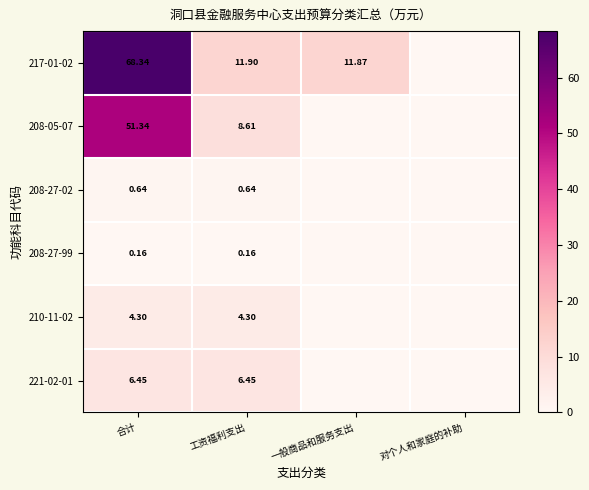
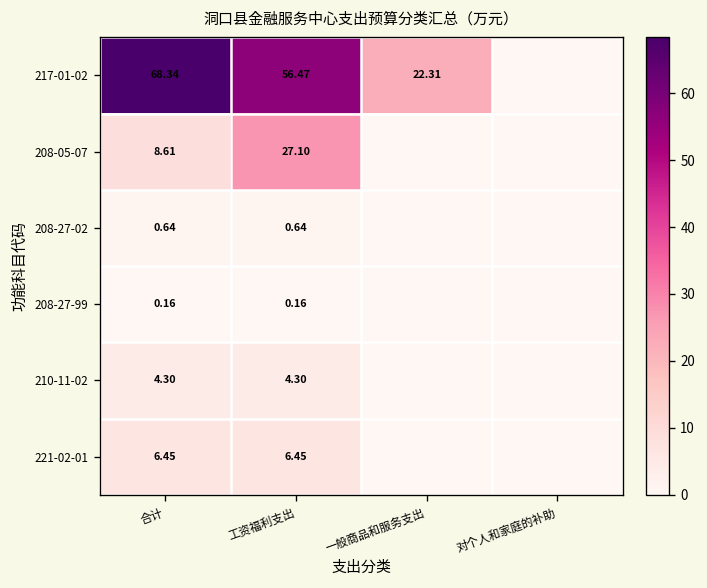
217-01-02, 工资福利支出: 11.90 -> 56.47
217-01-02, 一般商品和服务支出: 11.87 -> 22.31
208-05-07, 合计: 51.34 -> 8.61
208-05-07, 工资福利支出: 8.61 -> 27.10
